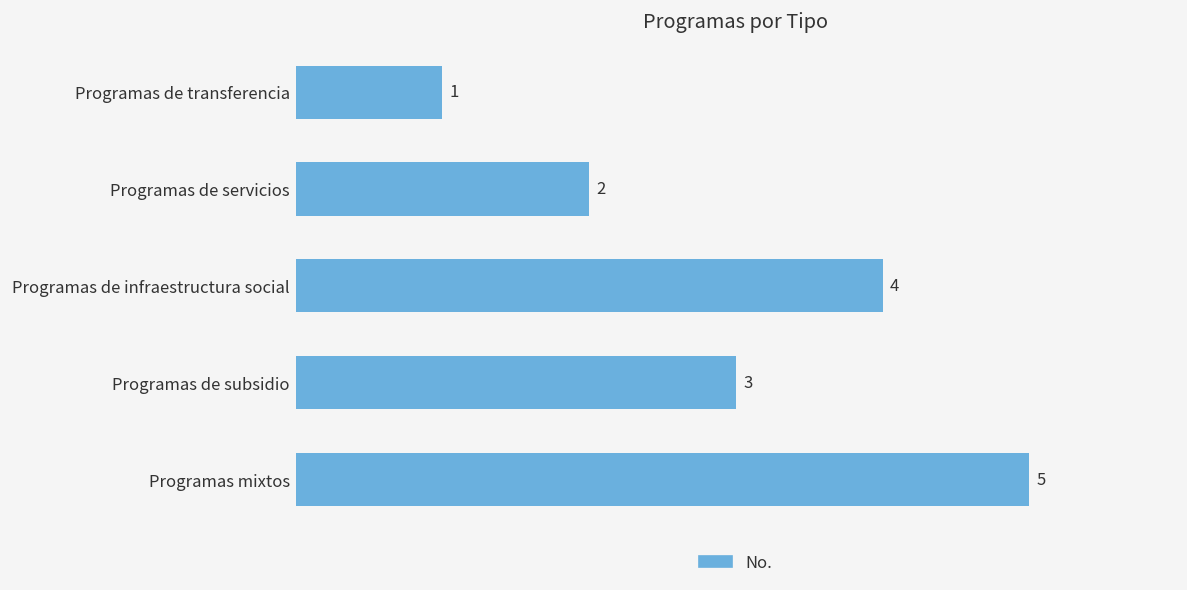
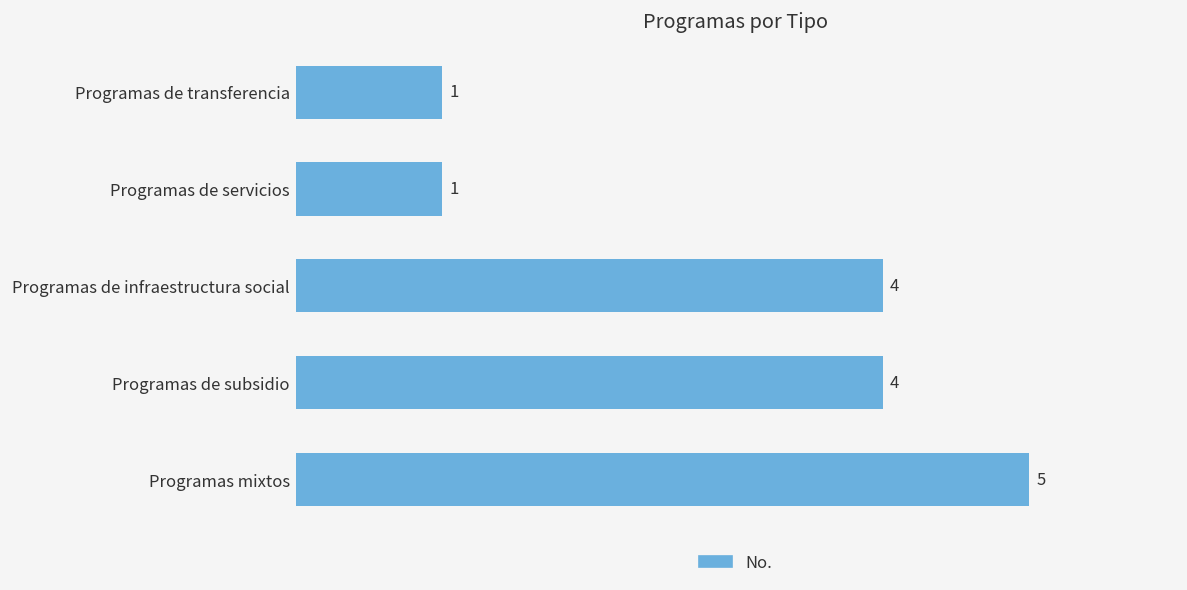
Programas de servicios: 2 -> 1
Programas de subsidio: 3 -> 4
